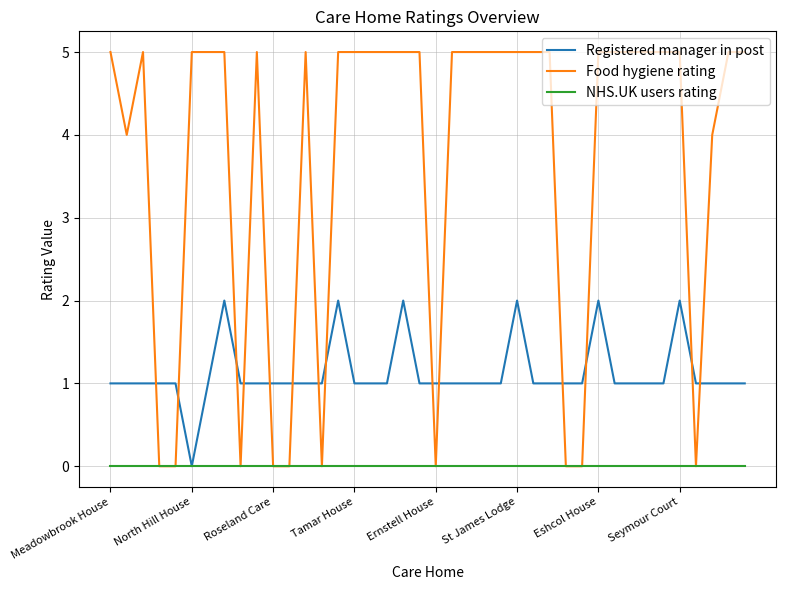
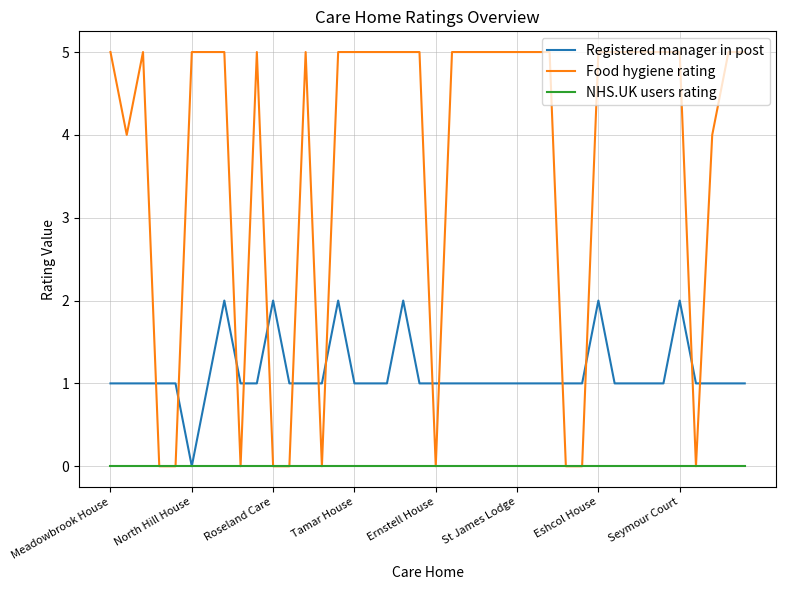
Registered manager in post, Roseland Care: 1 -> 2
Registered manager in post, St James Lodge: 2 -> 1
